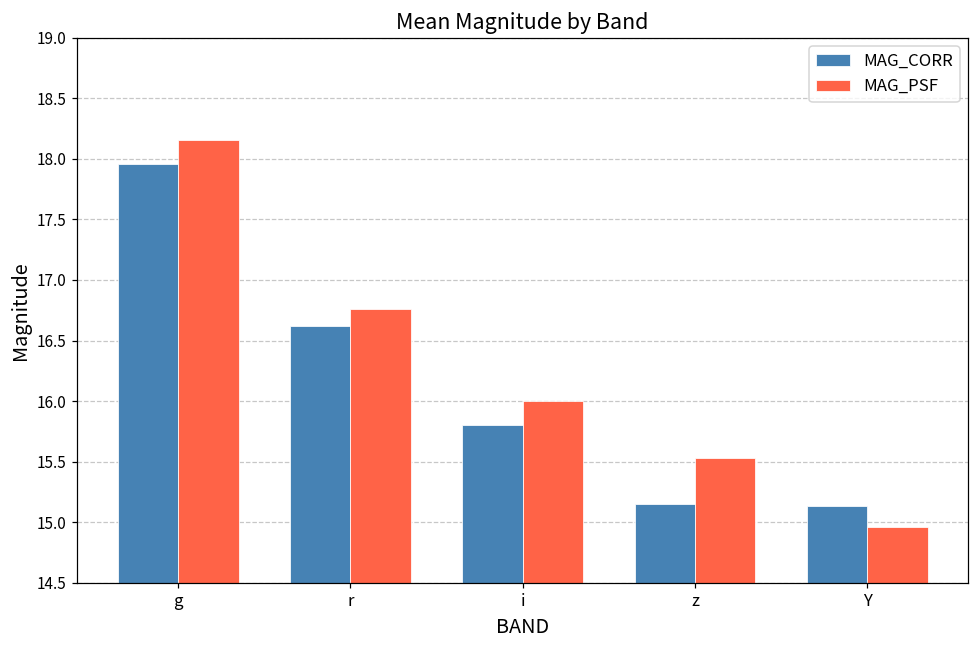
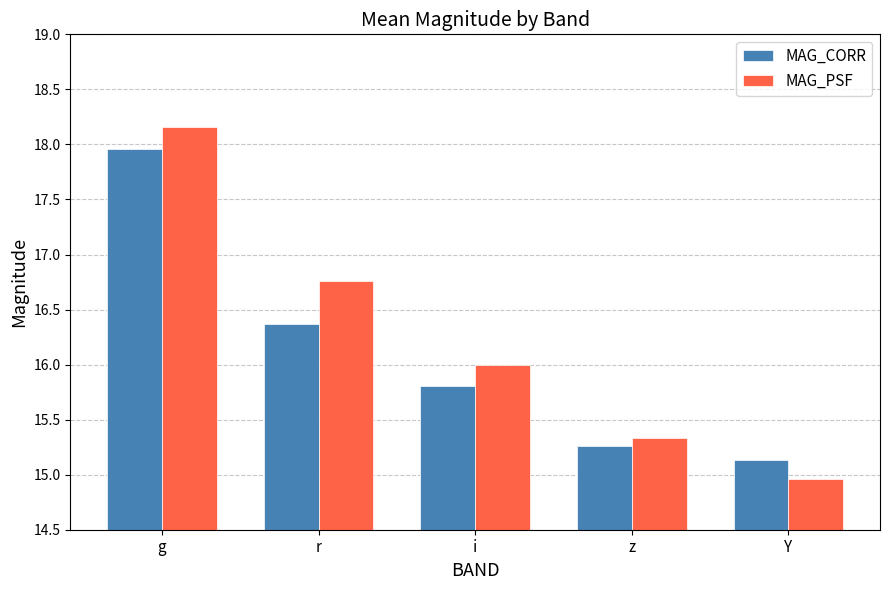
MAG_CORR, r: 16.62 -> 16.37
MAG_CORR, z: 15.15 -> 15.26
MAG_PSF, z: 15.53 -> 15.34
